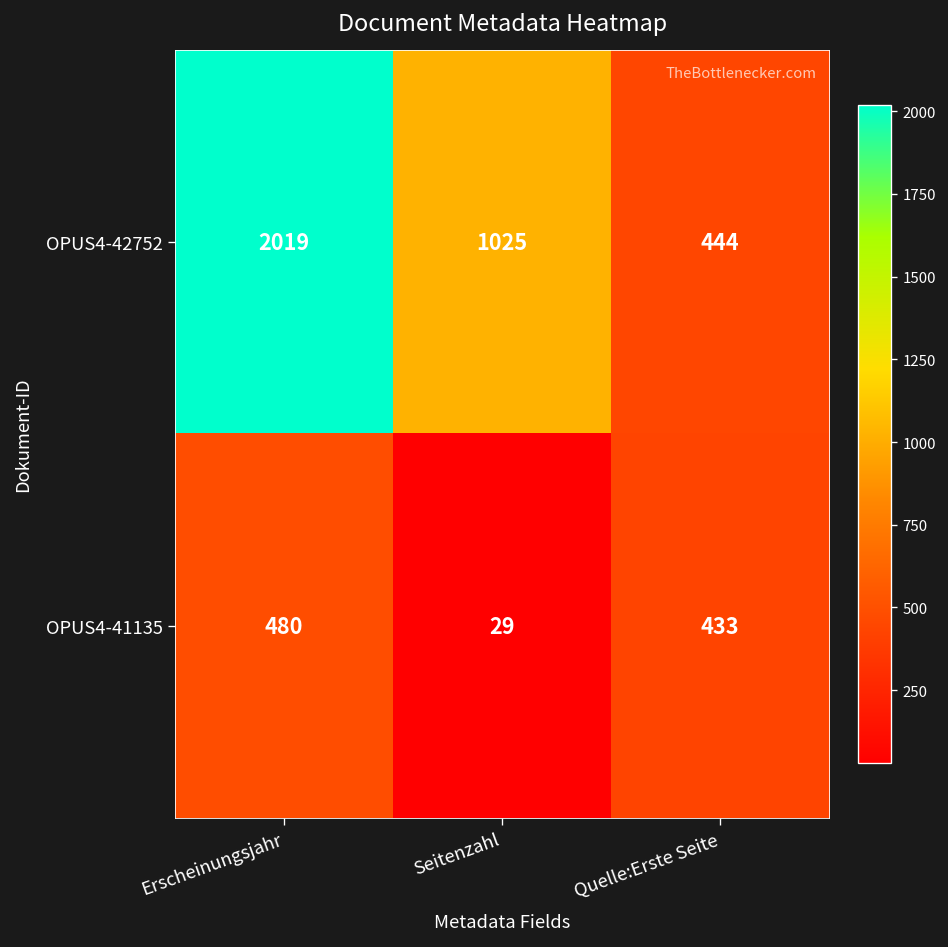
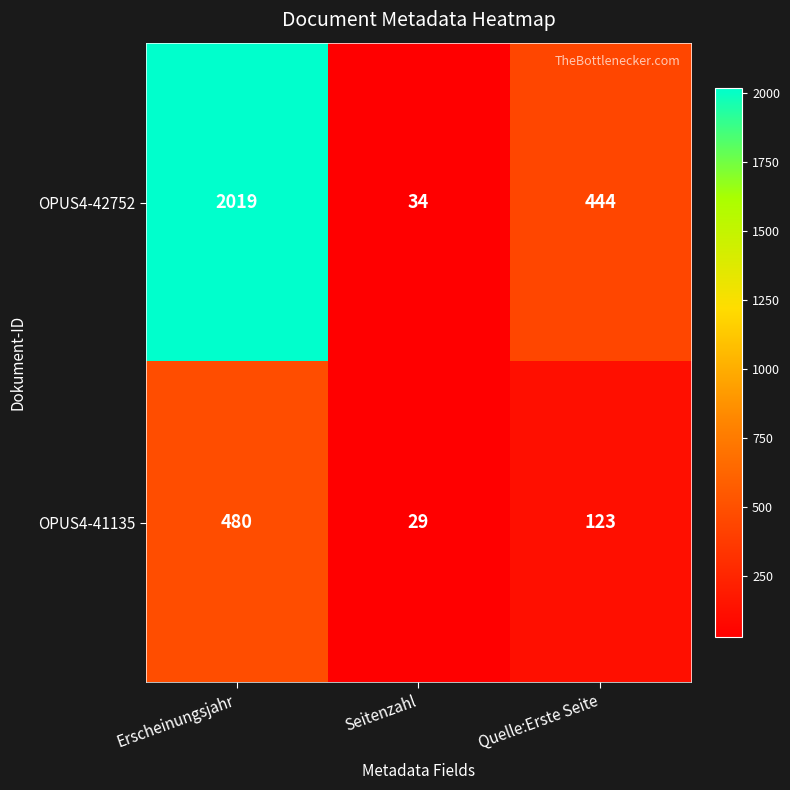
OPUS4-42752, Seitenzahl: 1025 -> 34
OPUS4-41135, Quelle:Erste Seite: 433 -> 123
